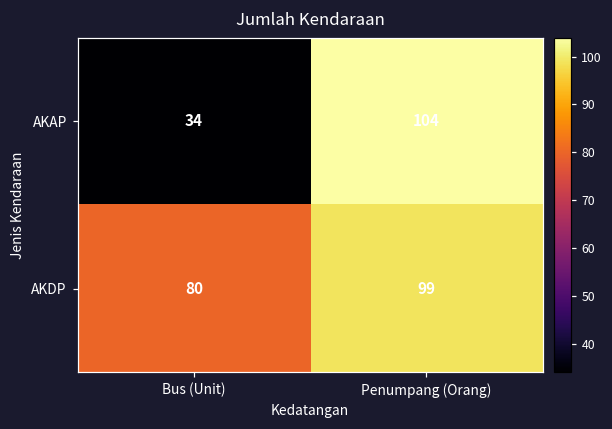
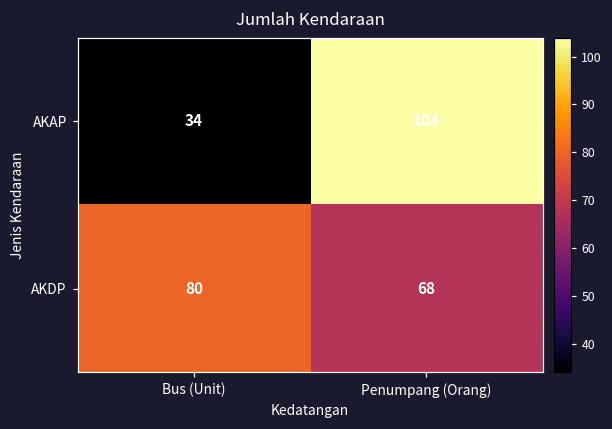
AKDP, Penumpang (Orang): 99 -> 68
